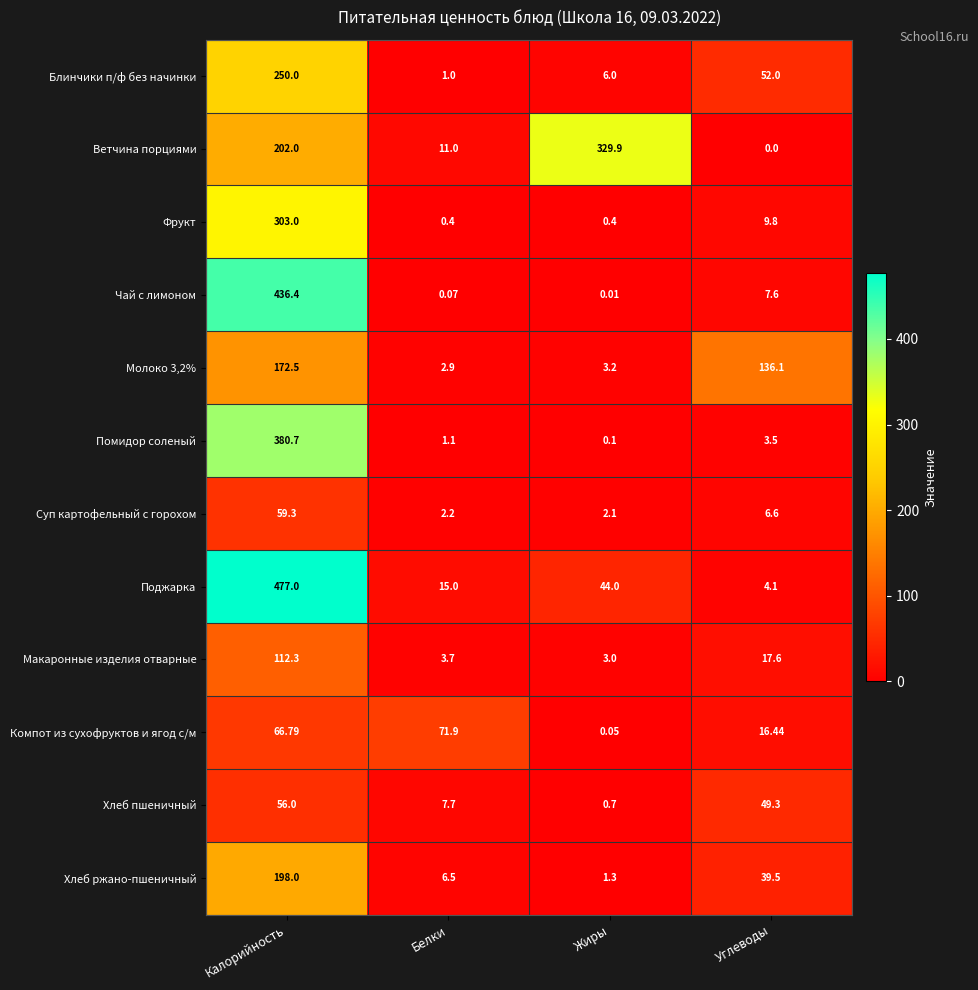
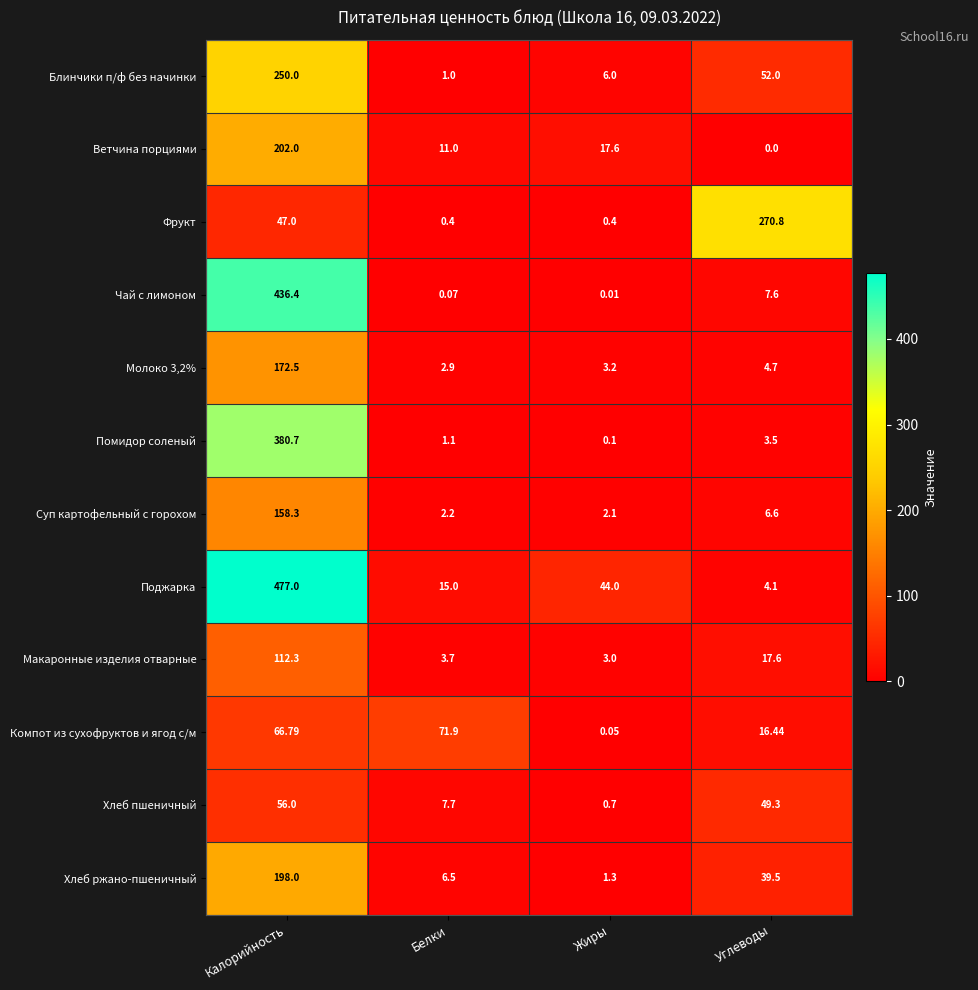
Ветчина порциями, Жиры: 329.9 -> 17.6
Фрукт, Калорийность: 303.0 -> 47.0
Фрукт, Углеводы: 9.8 -> 270.8
Молоко 3,2%, Углеводы: 136.1 -> 4.7
Суп картофельный с горохом, Калорийность: 59.3 -> 158.3
